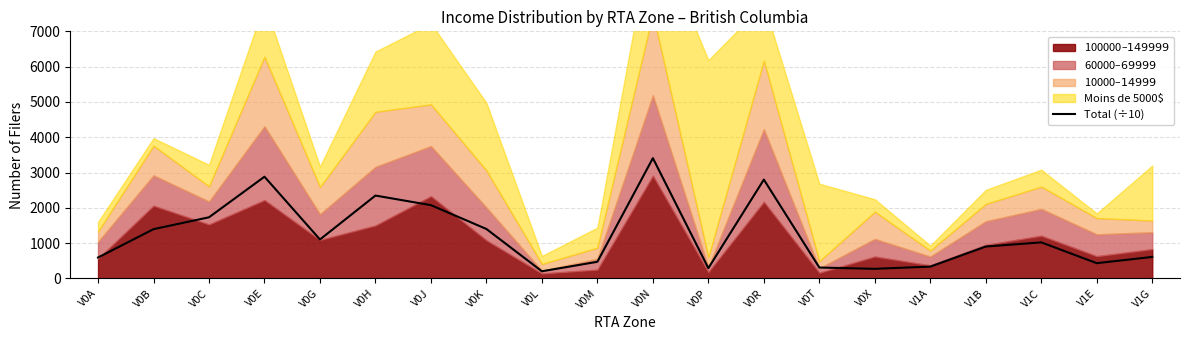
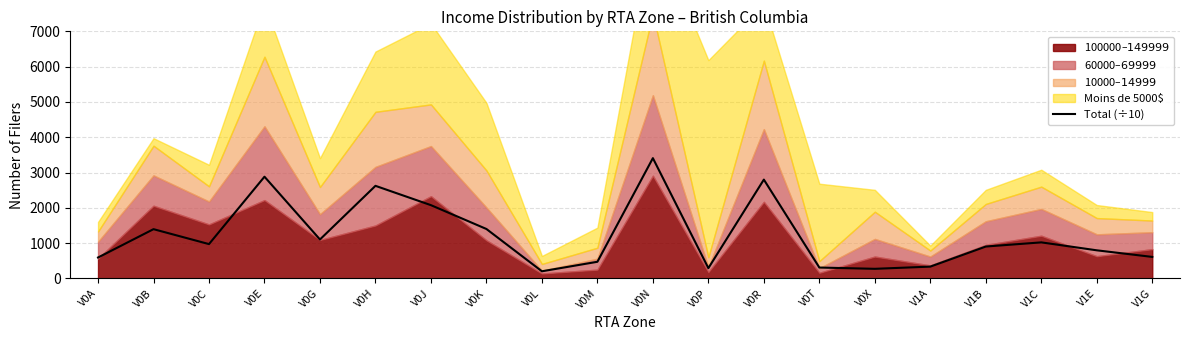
Total (÷10), V0C: 1700 -> 1000
Moins de 5000$, V0G: 600 -> 800
Total (÷10), V0H: 2300 -> 2600
Moins de 5000$, V0X: 400 -> 600
Total (÷10), V1E: 400 -> 800
Moins de 5000$, V1E: 100 -> 400
Moins de 5000$, V1G: 1600 -> 200
